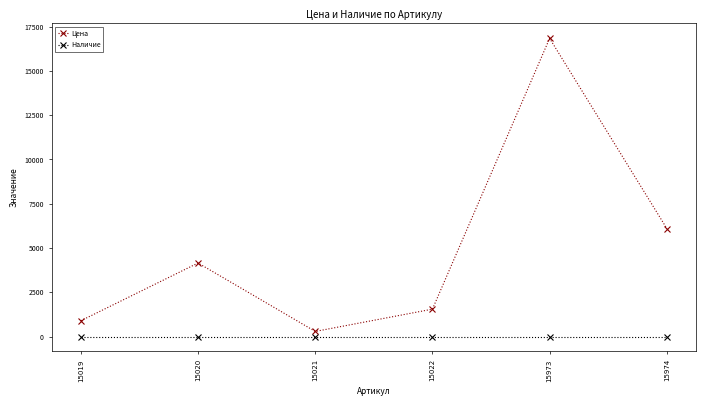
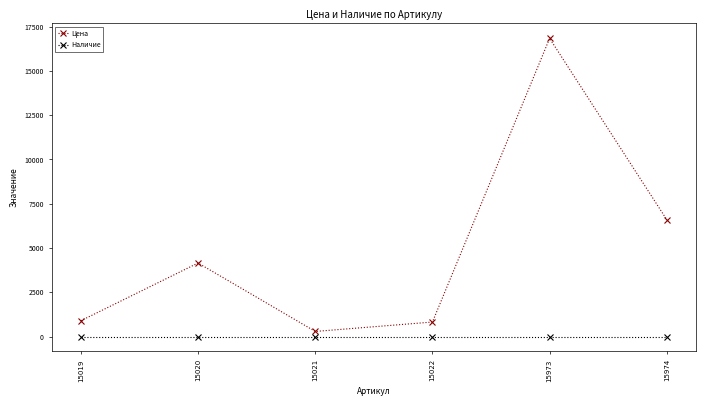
Цена, 15022: 1500 -> 800
Цена, 15974: 6100 -> 6600
